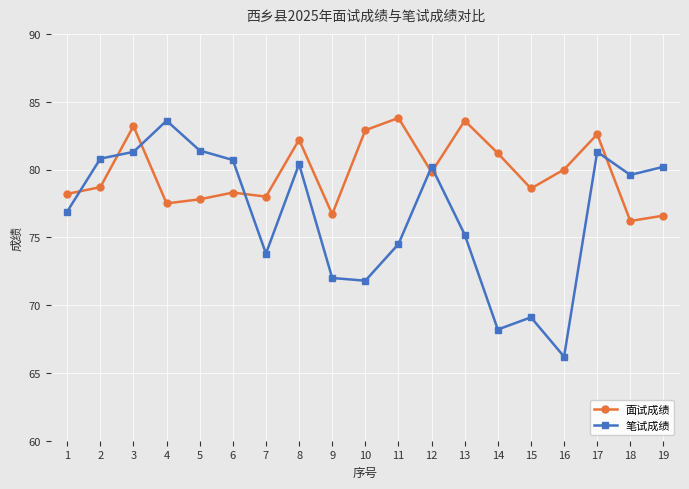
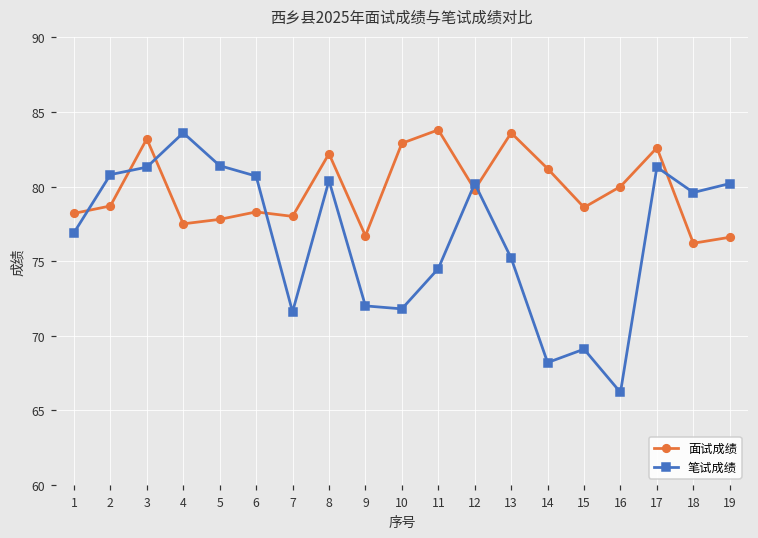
笔试成绩, 7: 73.8 -> 71.6
